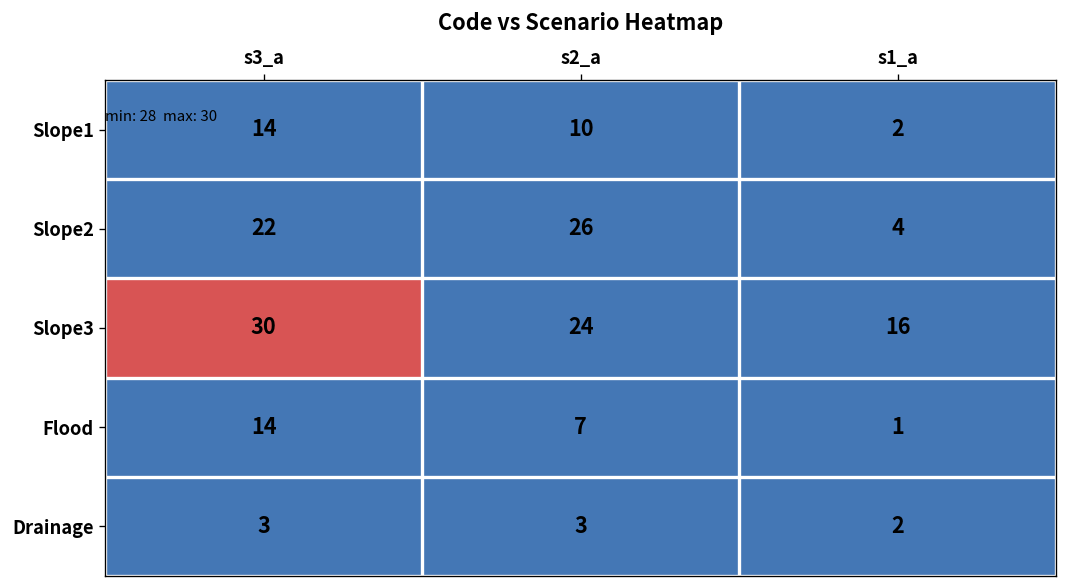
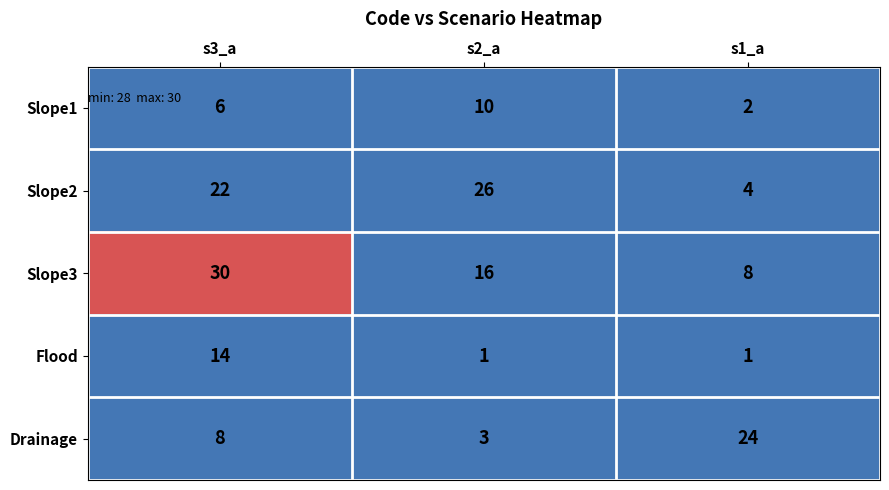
Slope1, s3_a: 14 -> 6
Slope3, s2_a: 24 -> 16
Slope3, s1_a: 16 -> 8
Flood, s2_a: 7 -> 1
Drainage, s3_a: 3 -> 8
Drainage, s1_a: 2 -> 24
